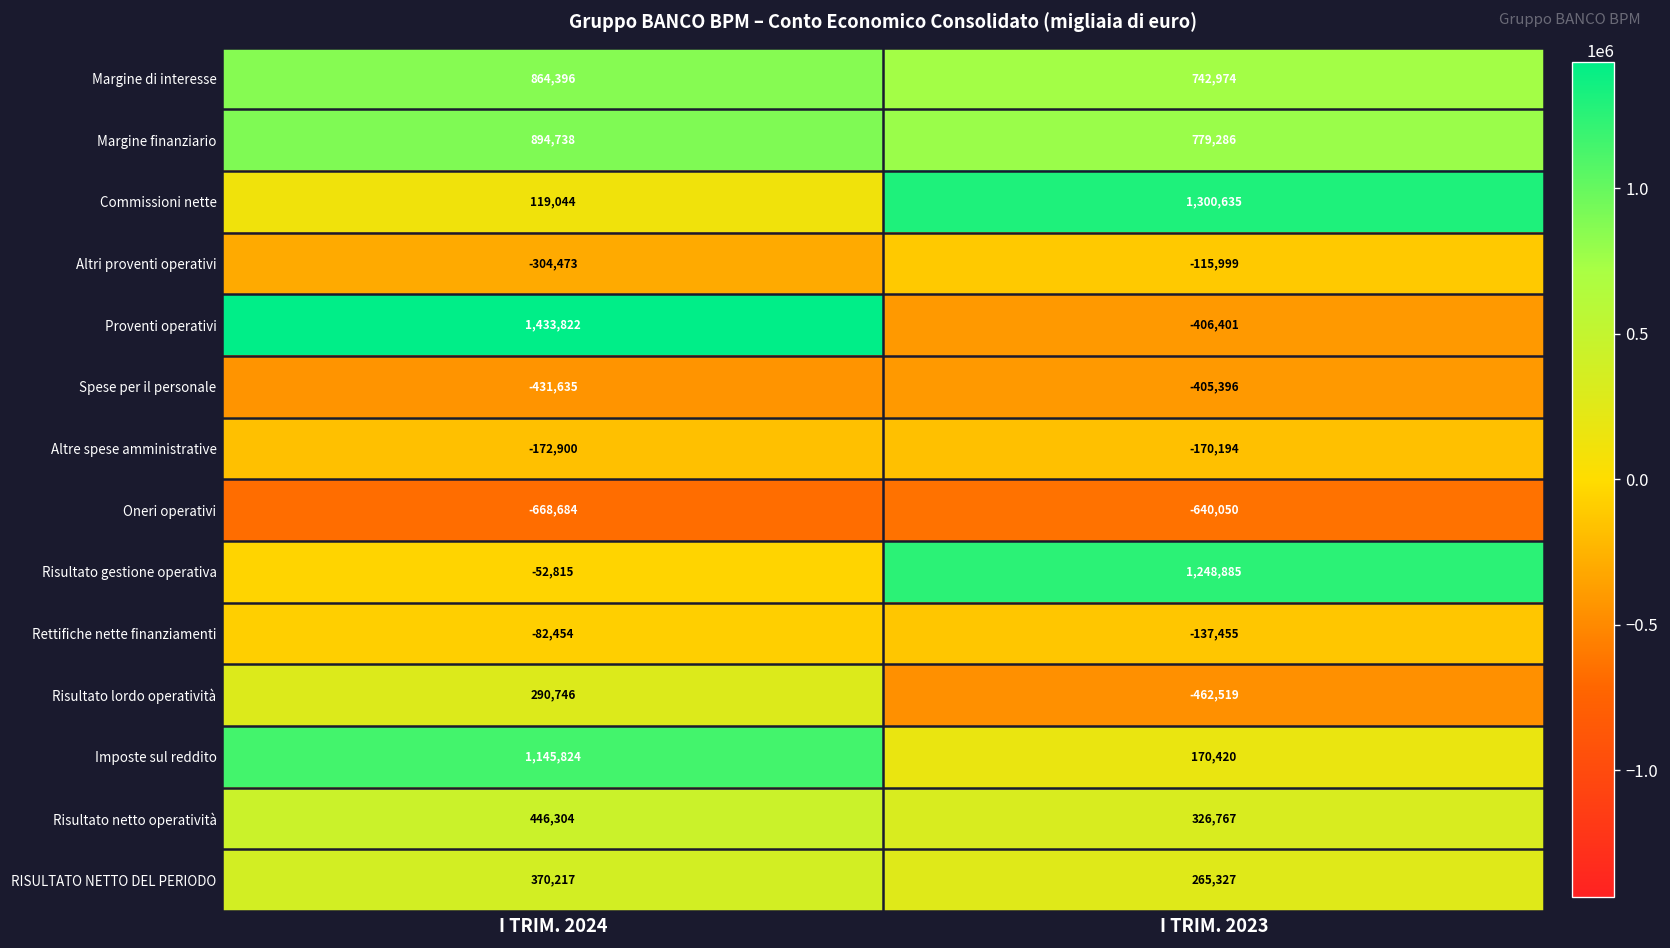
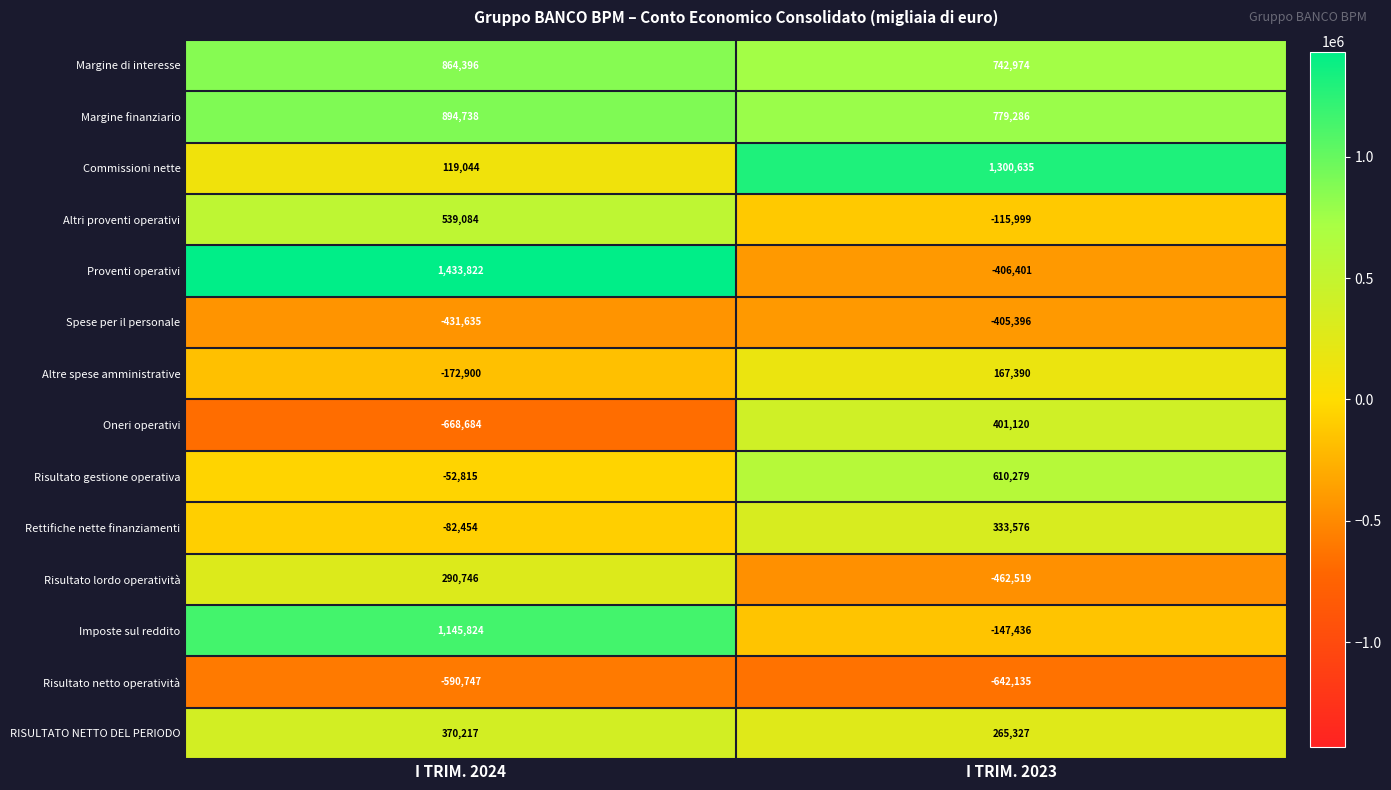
Altri proventi operativi, I TRIM. 2024: -304,473 -> 539,084
Altre spese amministrative, I TRIM. 2023: -170,194 -> 167,390
Oneri operativi, I TRIM. 2023: -640,050 -> 401,120
Risultato gestione operativa, I TRIM. 2023: 1,248,885 -> 610,279
Rettifiche nette finanziamenti, I TRIM. 2023: -137,455 -> 333,576
Imposte sul reddito, I TRIM. 2023: 170,420 -> -147,436
Risultato netto operatività, I TRIM. 2024: 446,304 -> -590,747
Risultato netto operatività, I TRIM. 2023: 326,767 -> -642,135
